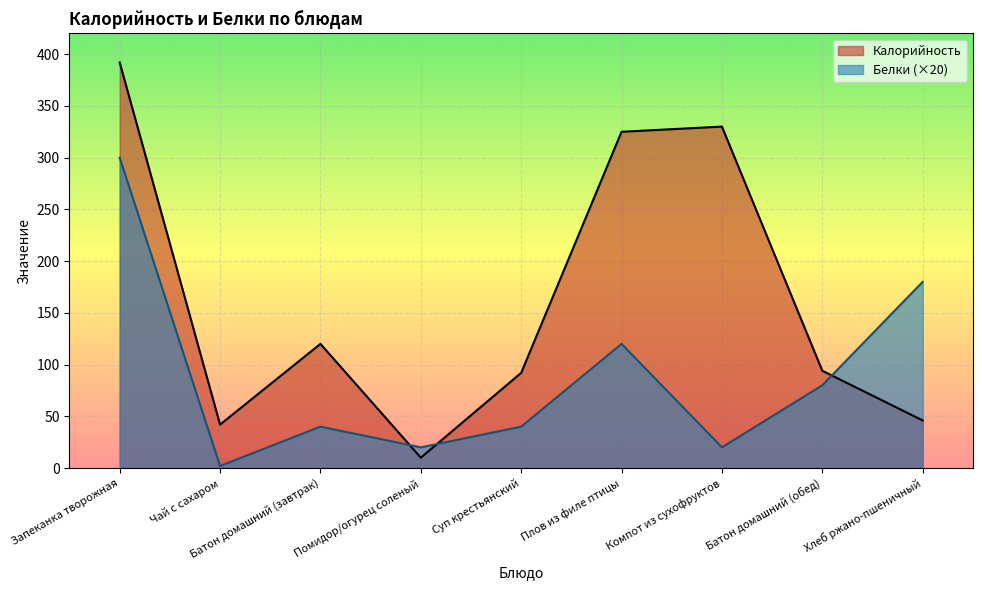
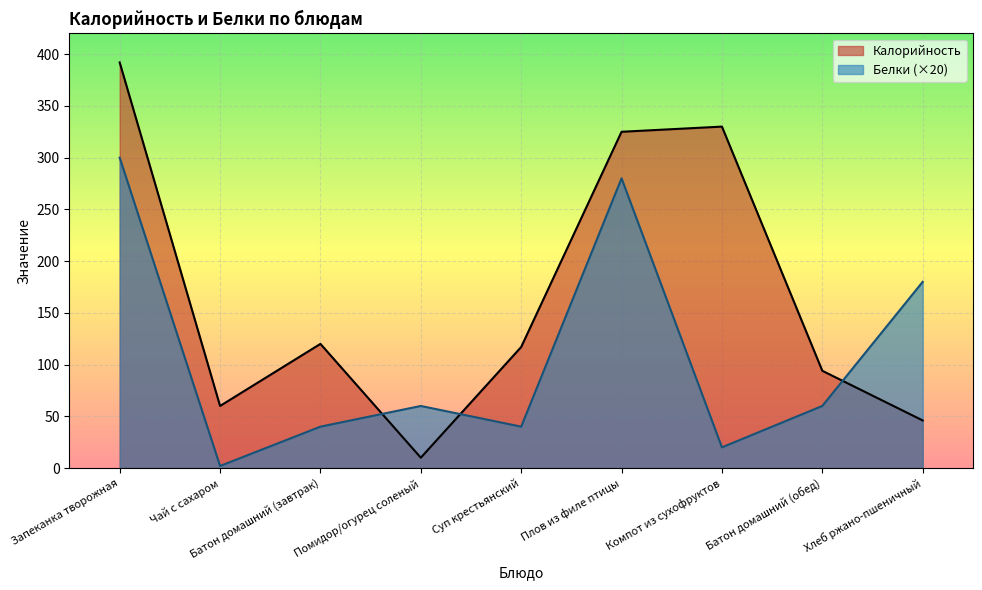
Калорийность, Чай с сахаром: 42 -> 60
Белки (×20), Помидор/огурец соленый: 20 -> 60
Калорийность, Суп крестьянский: 92 -> 117
Белки (×20), Плов из филе птицы: 120 -> 280
Белки (×20), Батон домашний (обед): 80 -> 60
